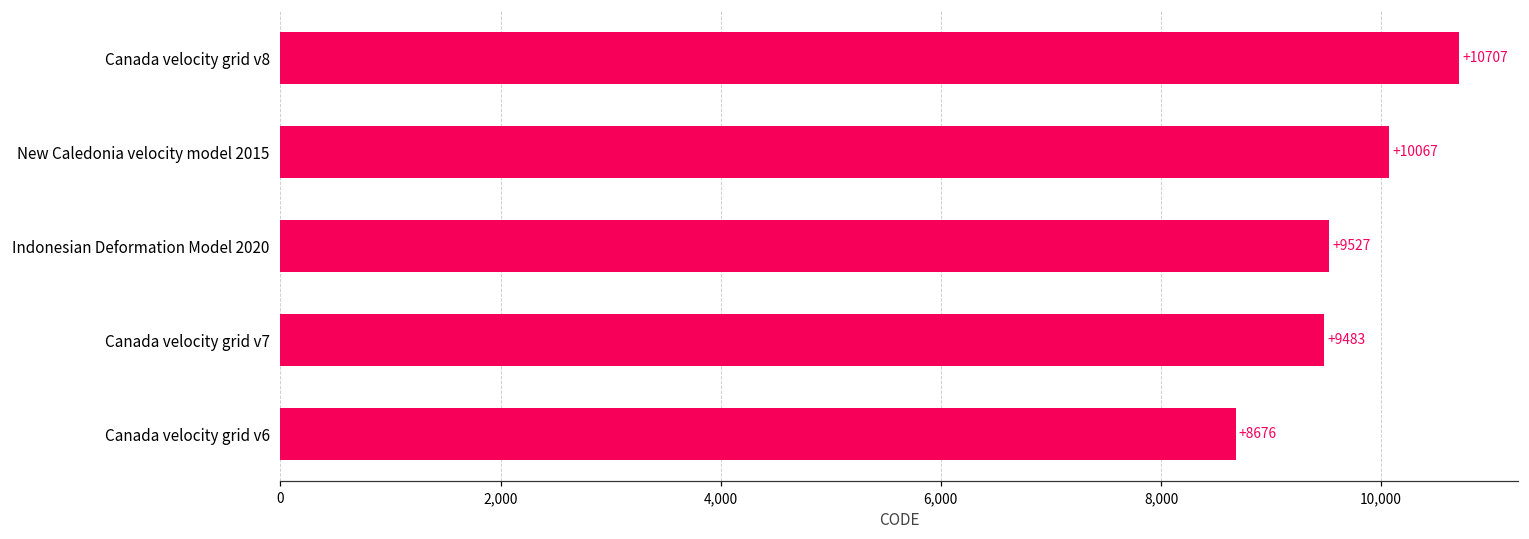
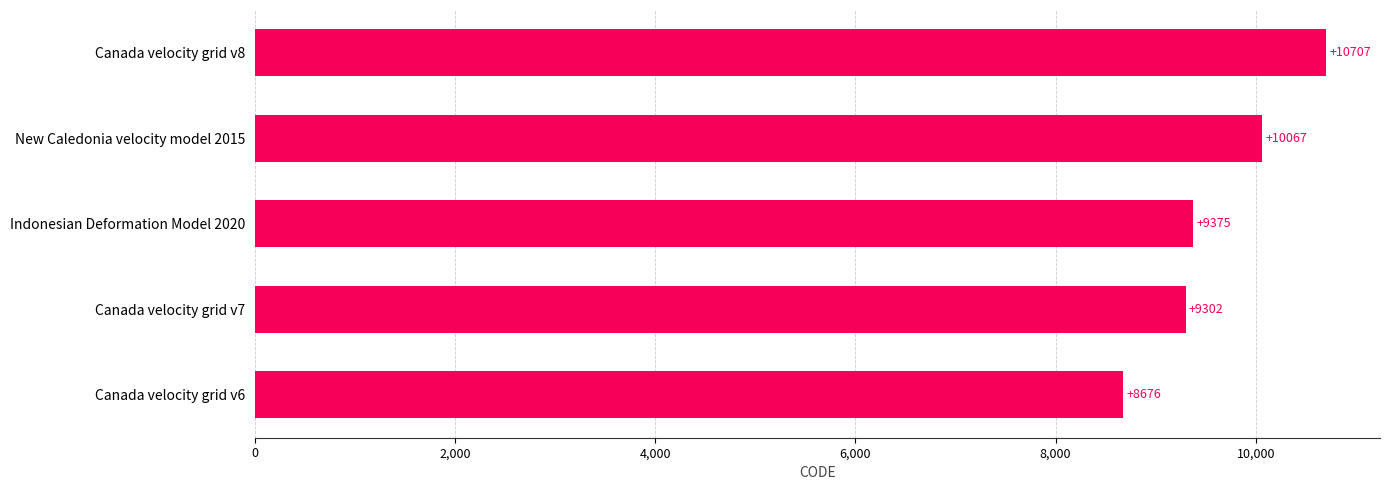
Indonesian Deformation Model 2020: +9527 -> +9375
Canada velocity grid v7: +9483 -> +9302
